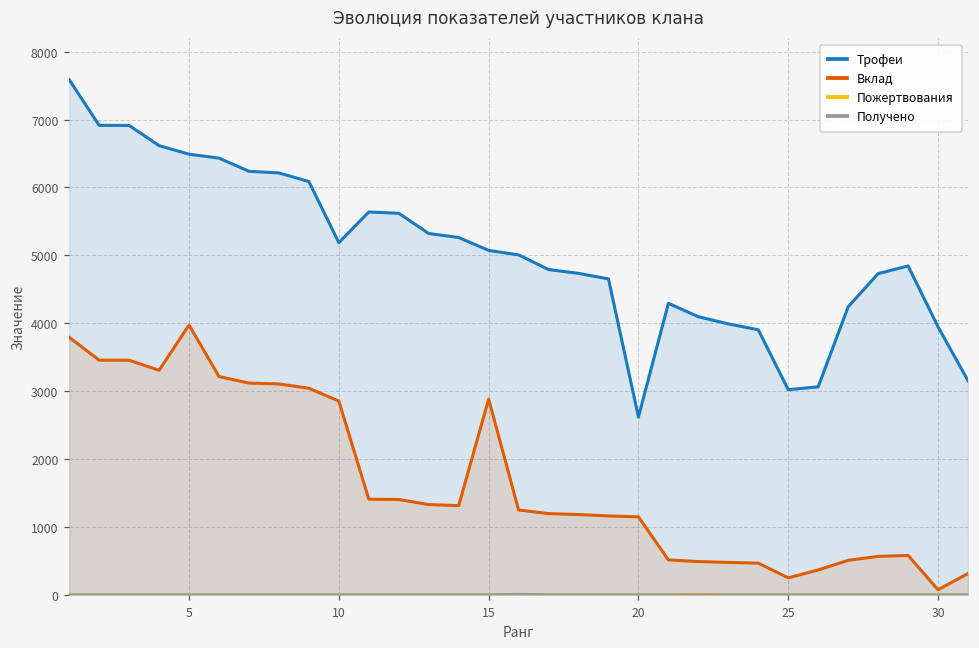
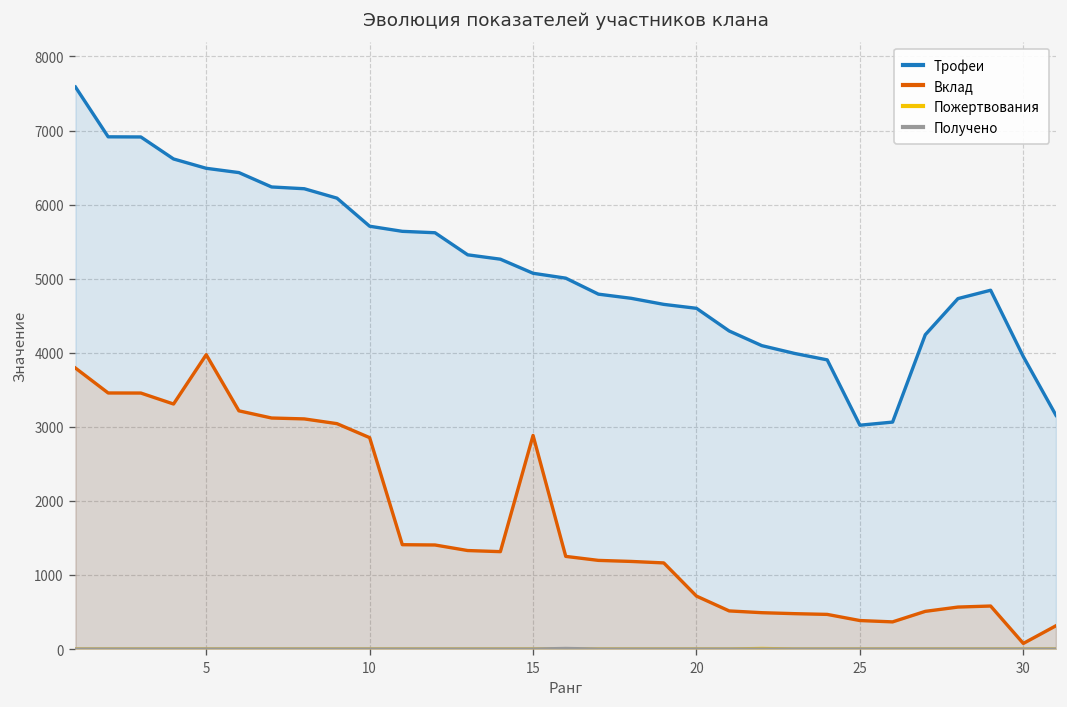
Трофеи, 10: 5200 -> 5700
Трофеи, 20: 2600 -> 4600
Вклад, 20: 1200 -> 700
Вклад, 25: 300 -> 400
